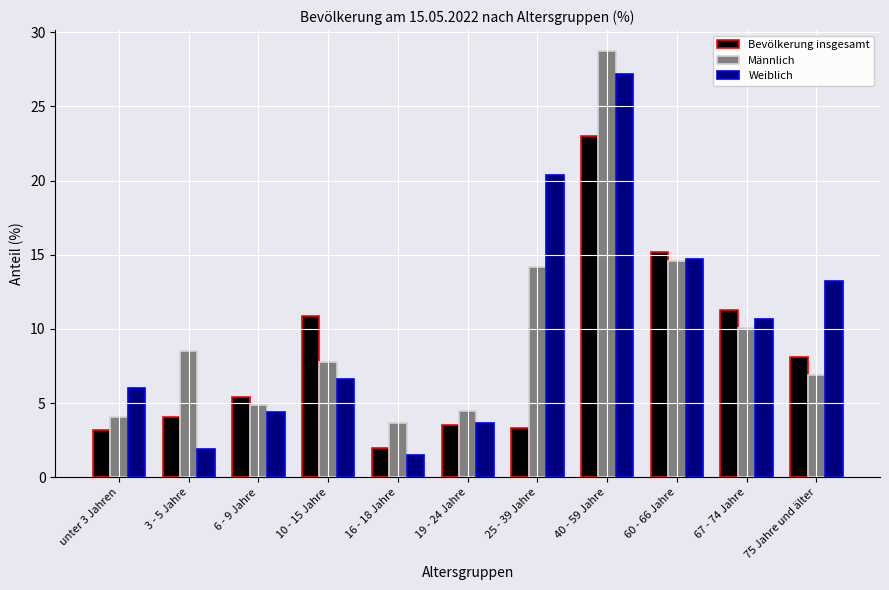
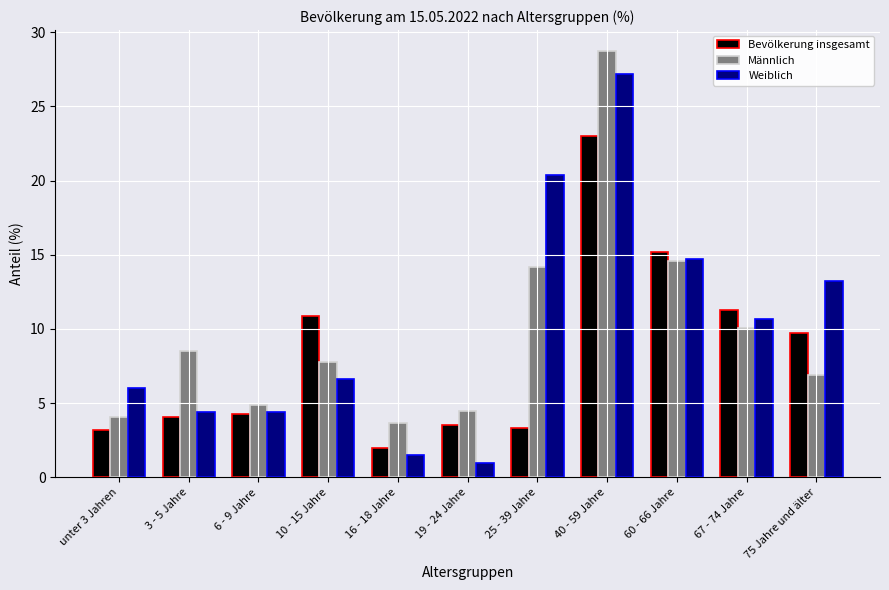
Weiblich, 3 - 5 Jahre: 1.9 -> 4.4
Bevölkerung insgesamt, 6 - 9 Jahre: 5.4 -> 4.3
Weiblich, 19 - 24 Jahre: 3.7 -> 1.0
Bevölkerung insgesamt, 75 Jahre und älter: 8.1 -> 9.7
